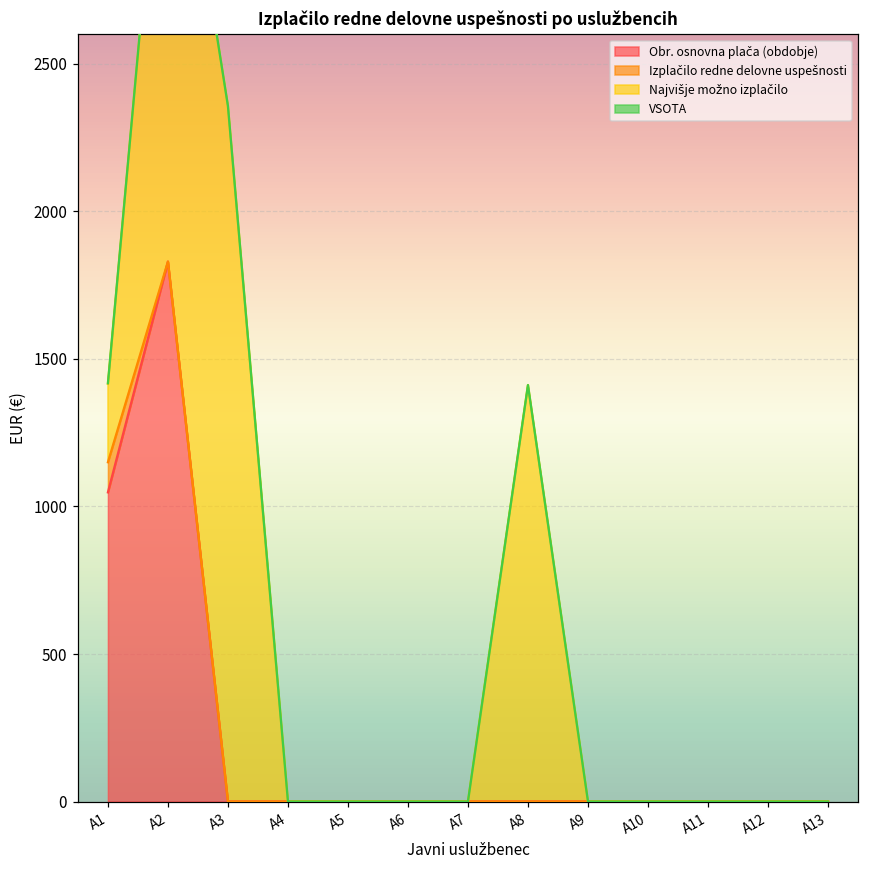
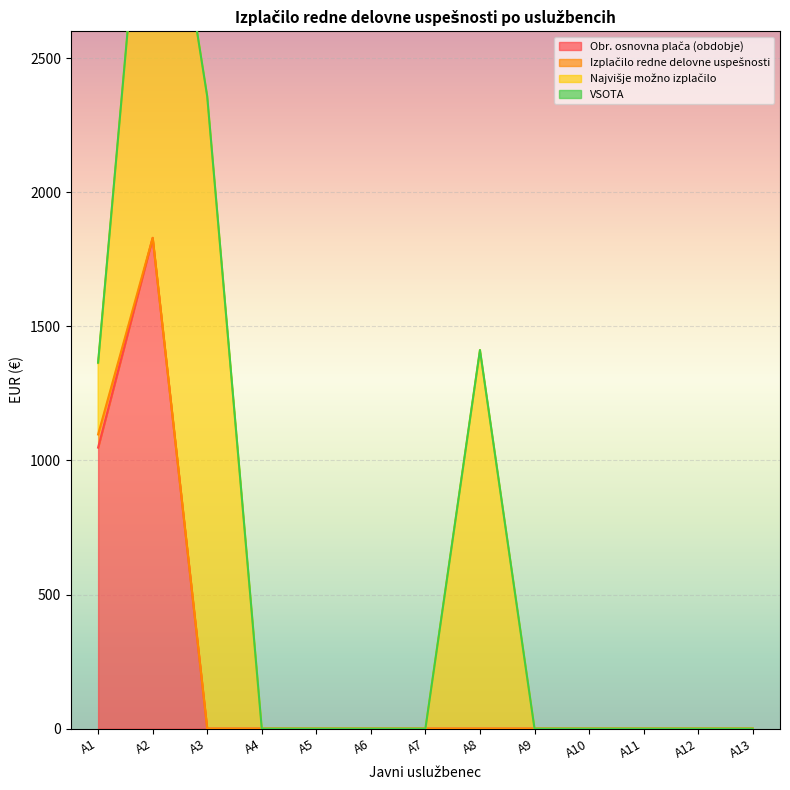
Izplačilo redne delovne uspešnosti, A1: 100 -> 50
